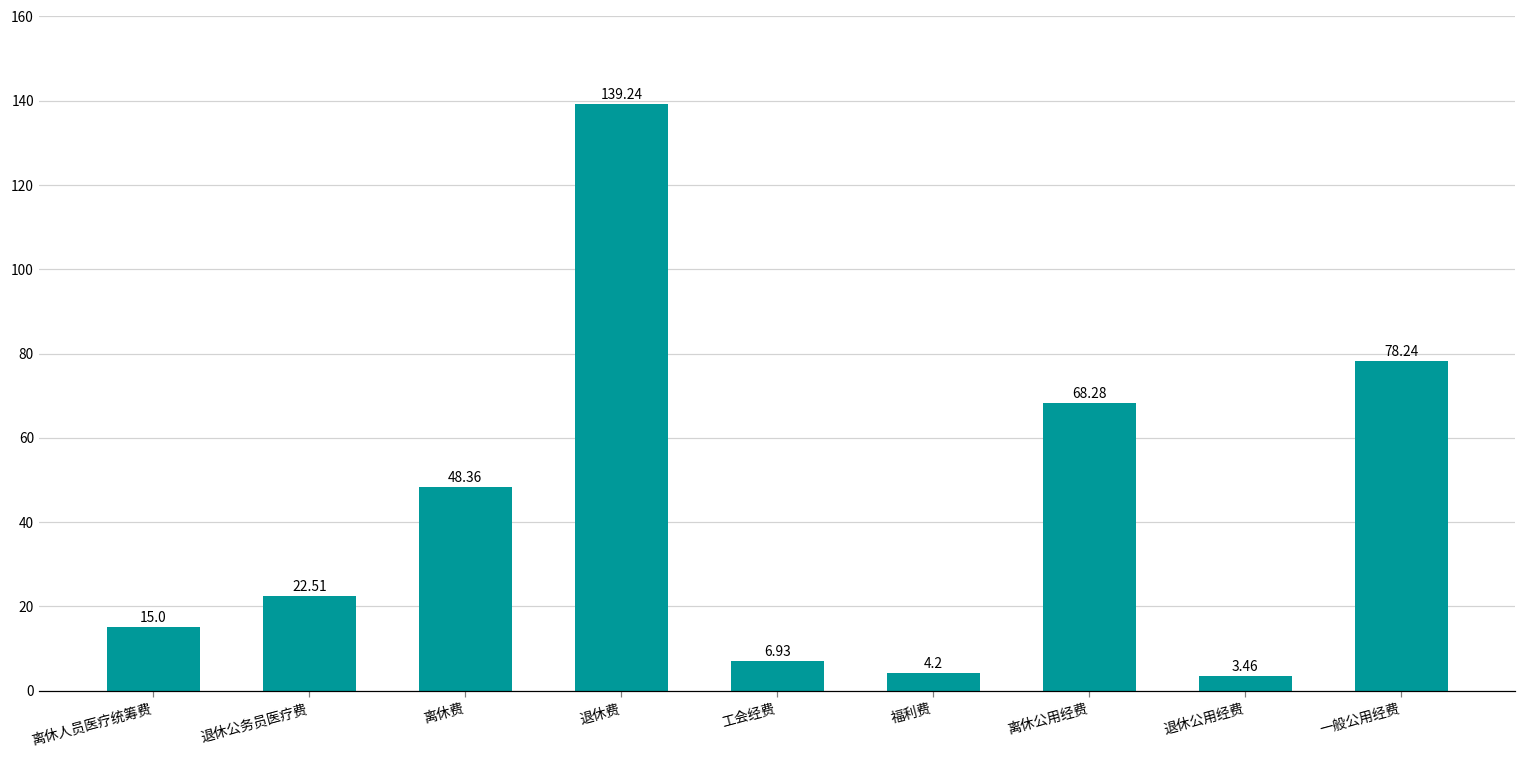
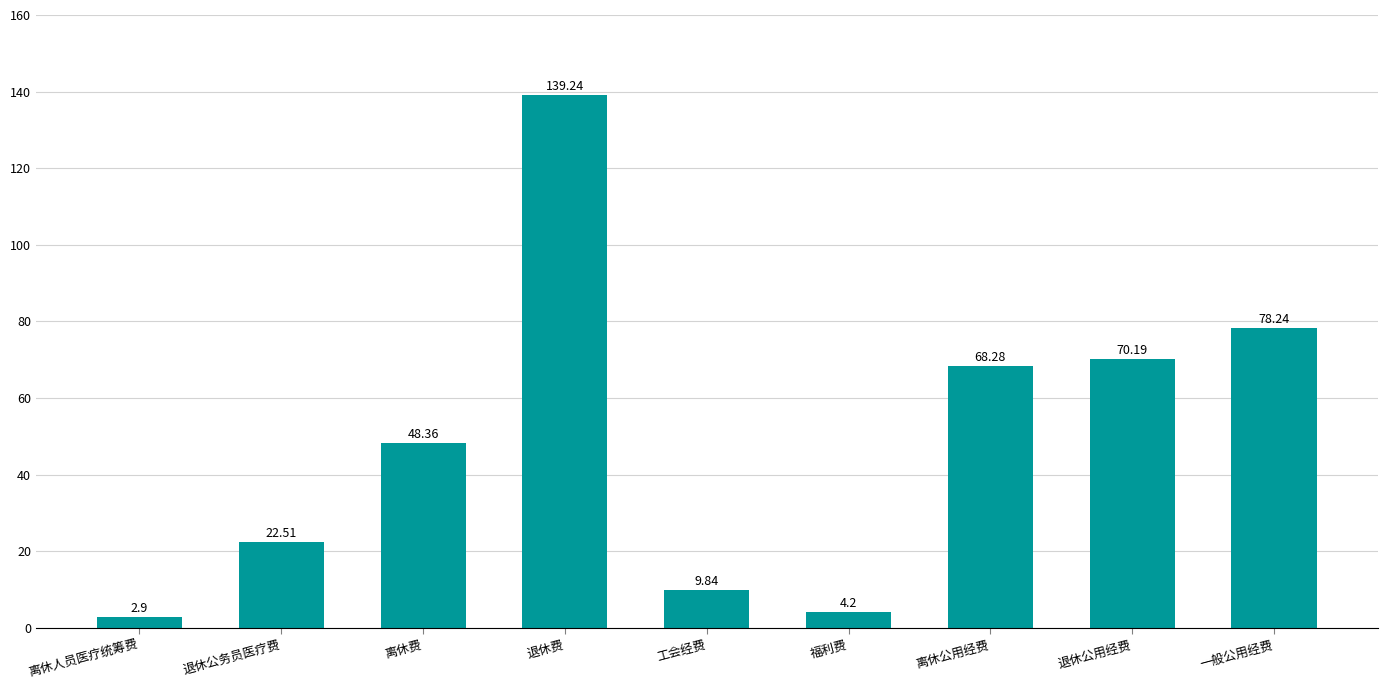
离休人员医疗统筹费: 15.0 -> 2.9
工会经费: 6.93 -> 9.84
退休公用经费: 3.46 -> 70.19
